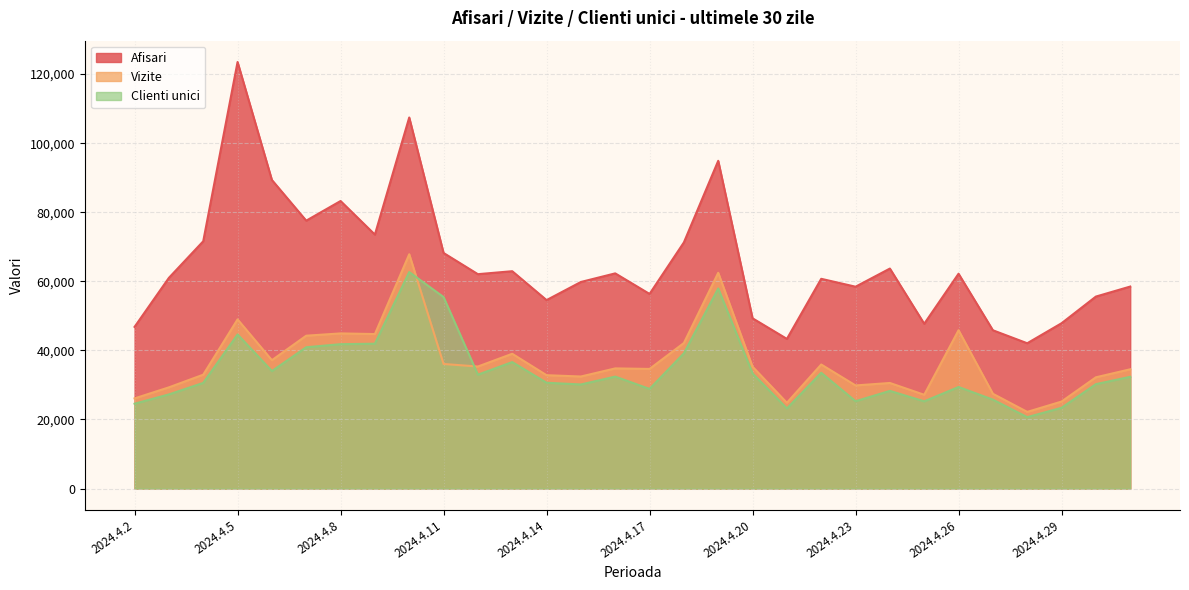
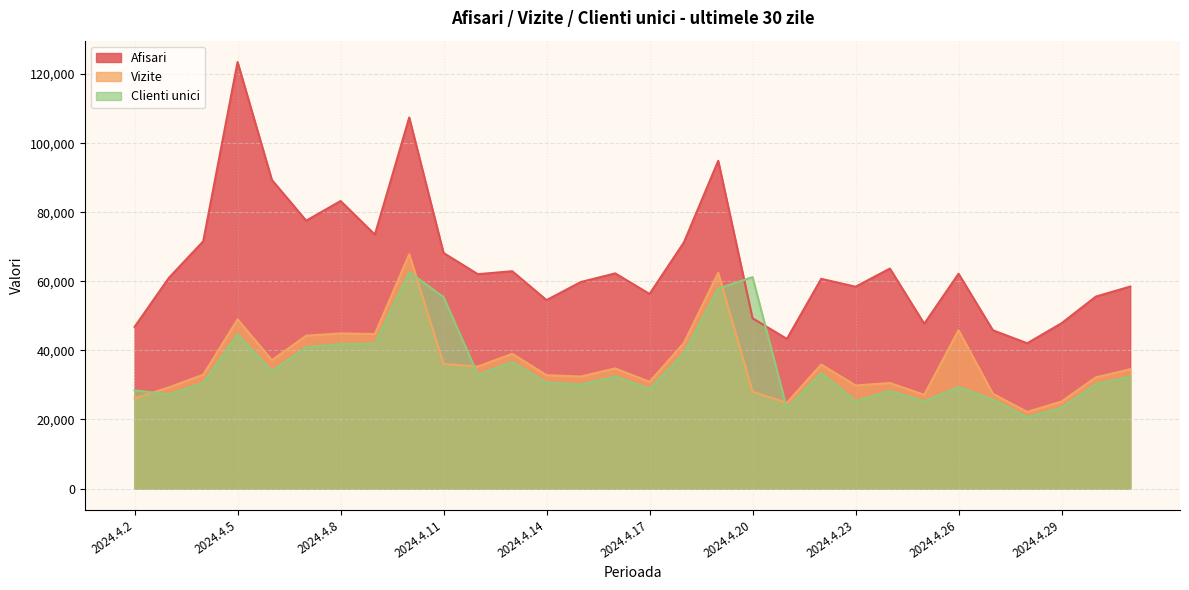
Clienti unici, 2024.4.2: 25,000 -> 28,000
Vizite, 2024.4.17: 35,000 -> 31,000
Vizite, 2024.4.20: 35,000 -> 28,000
Clienti unici, 2024.4.20: 33,000 -> 61,000
